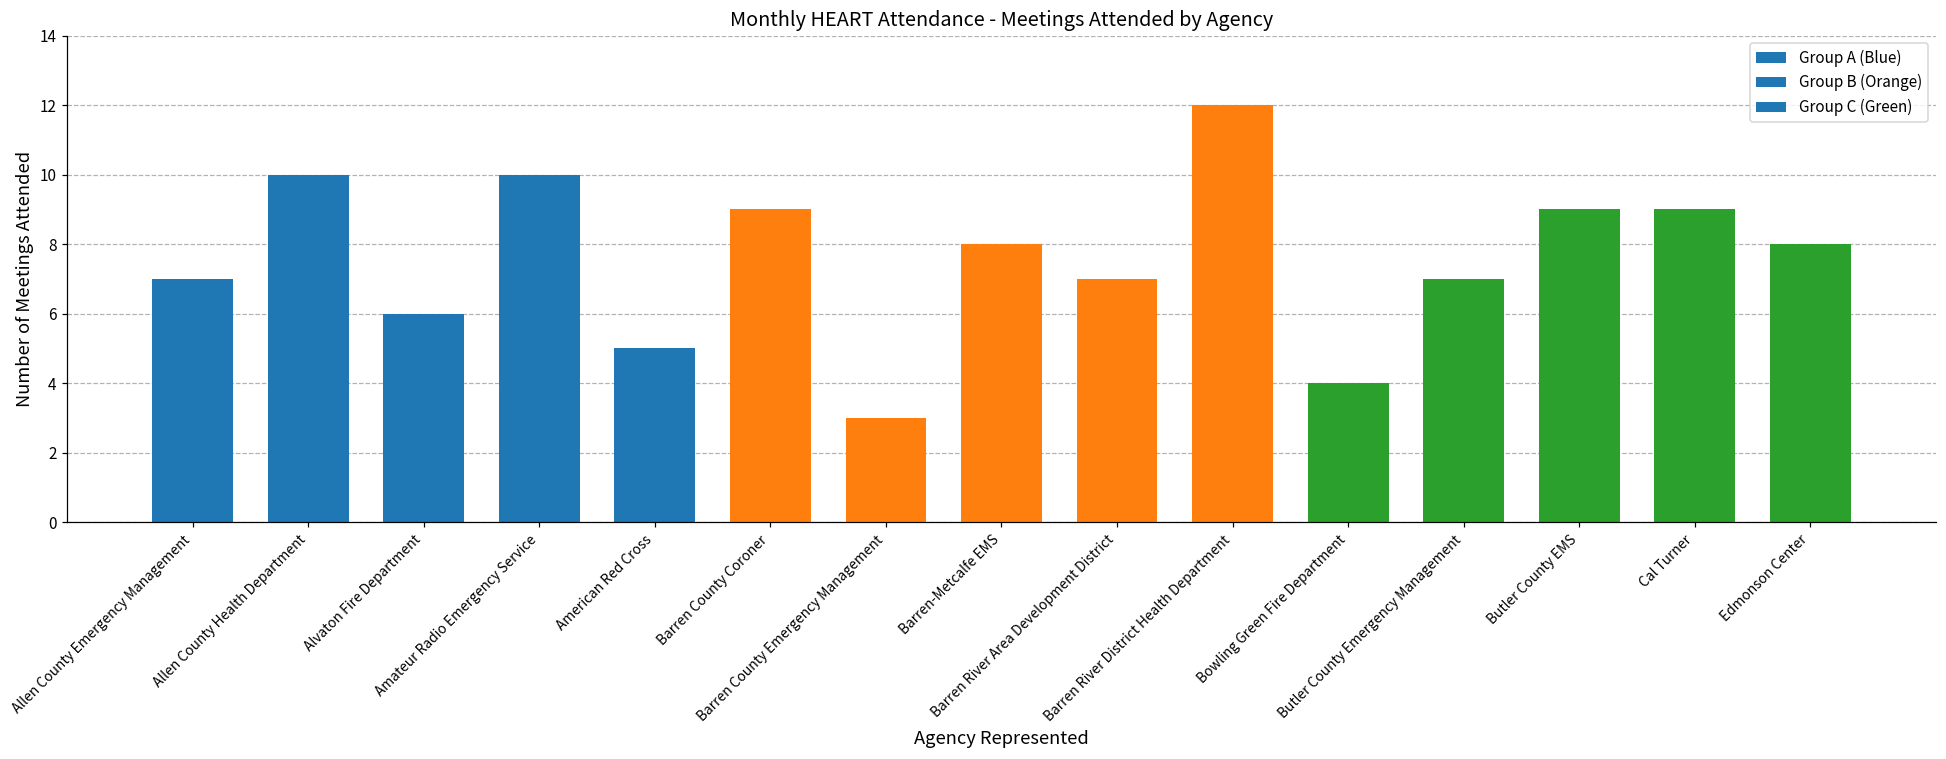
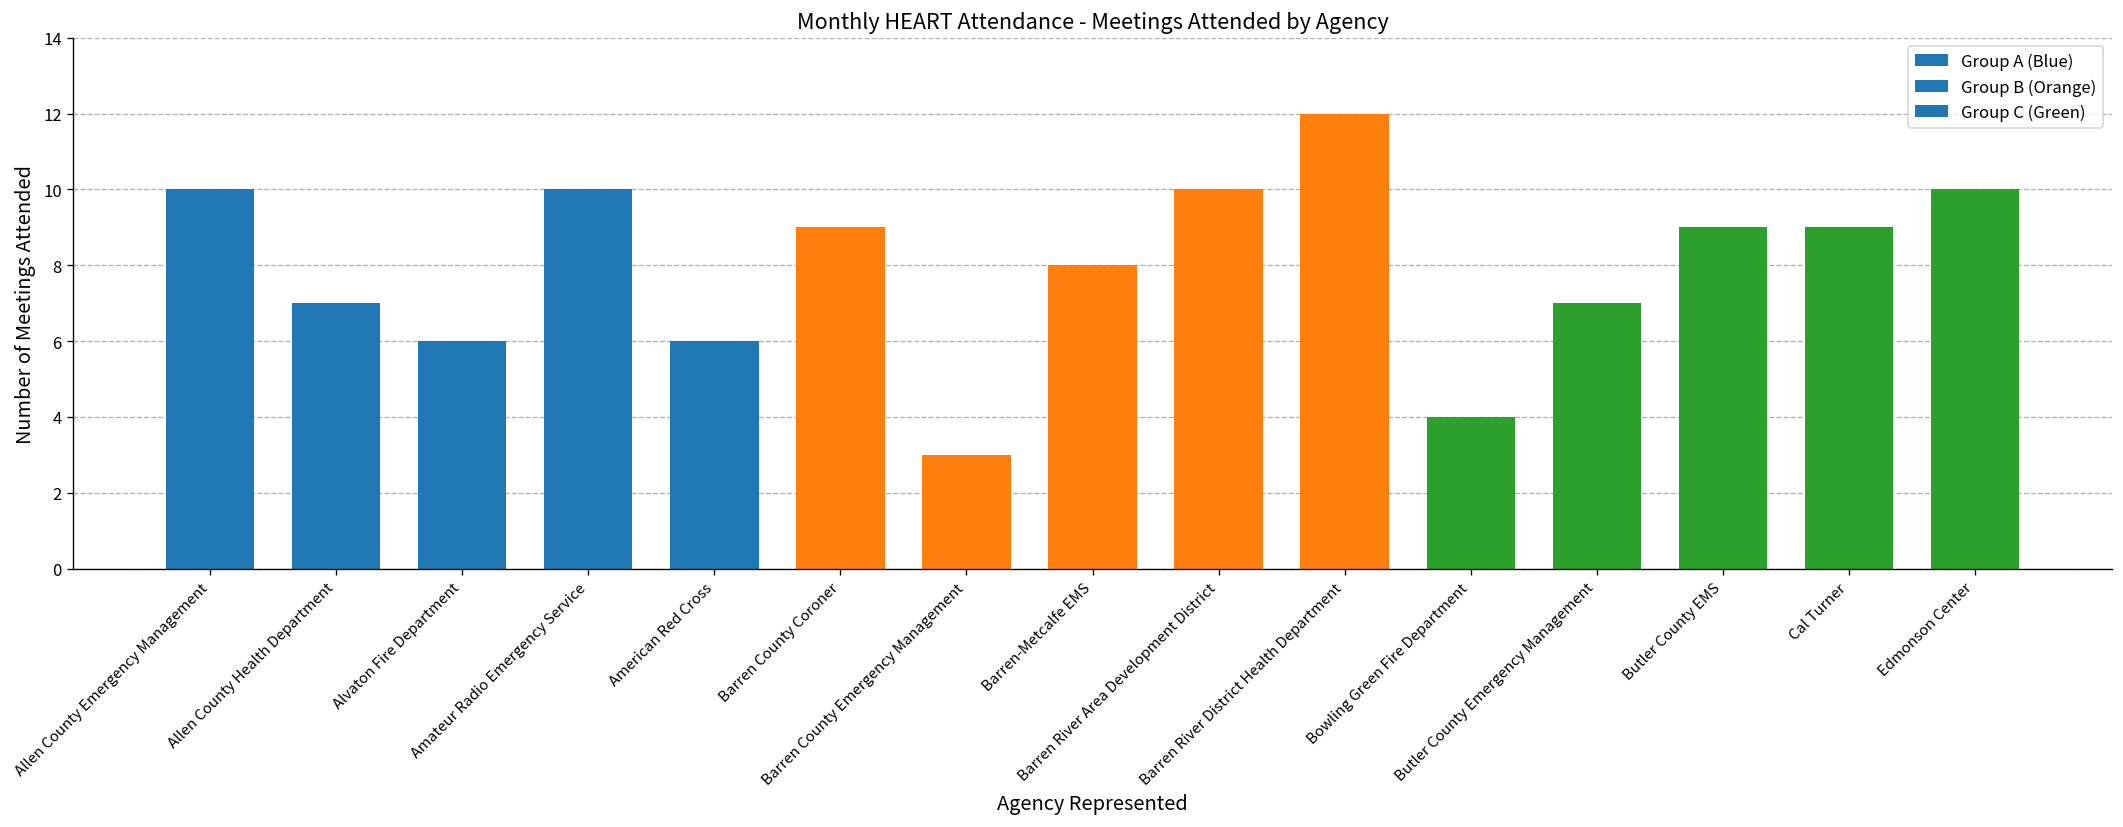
Allen County Emergency Management: 7 -> 10
Allen County Health Department: 10 -> 7
American Red Cross: 5 -> 6
Barren River Area Development District: 7 -> 10
Edmonson Center: 8 -> 10
